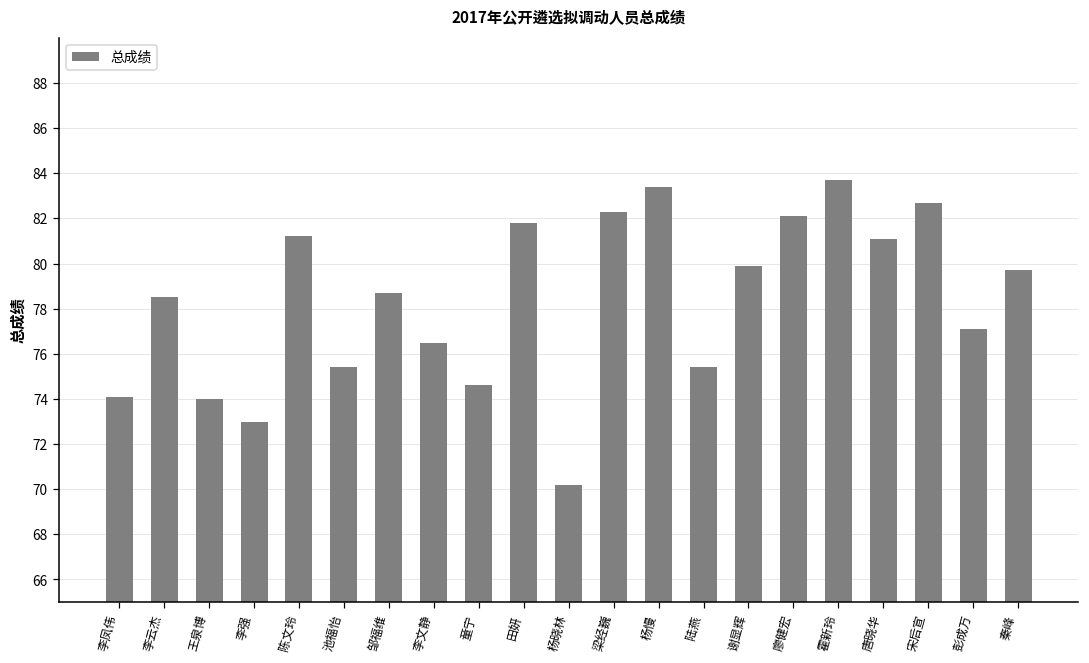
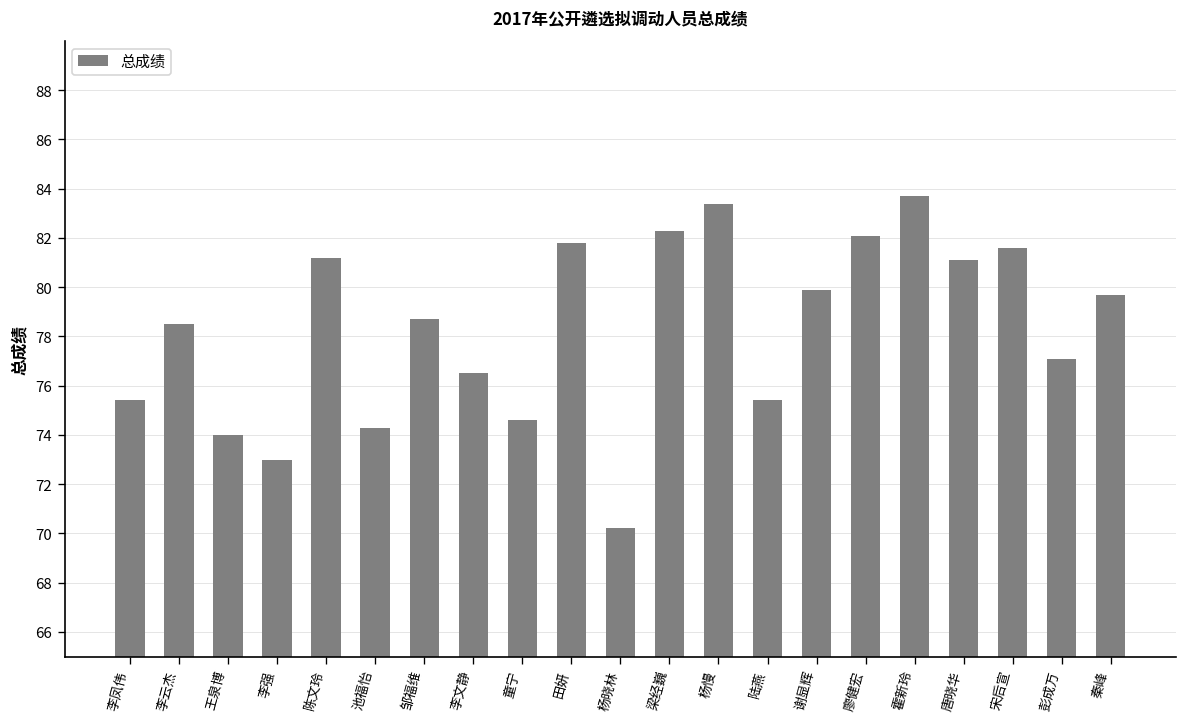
李凤伟: 74.1 -> 75.4
池福怡: 75.4 -> 74.3
宋后宣: 82.7 -> 81.6
